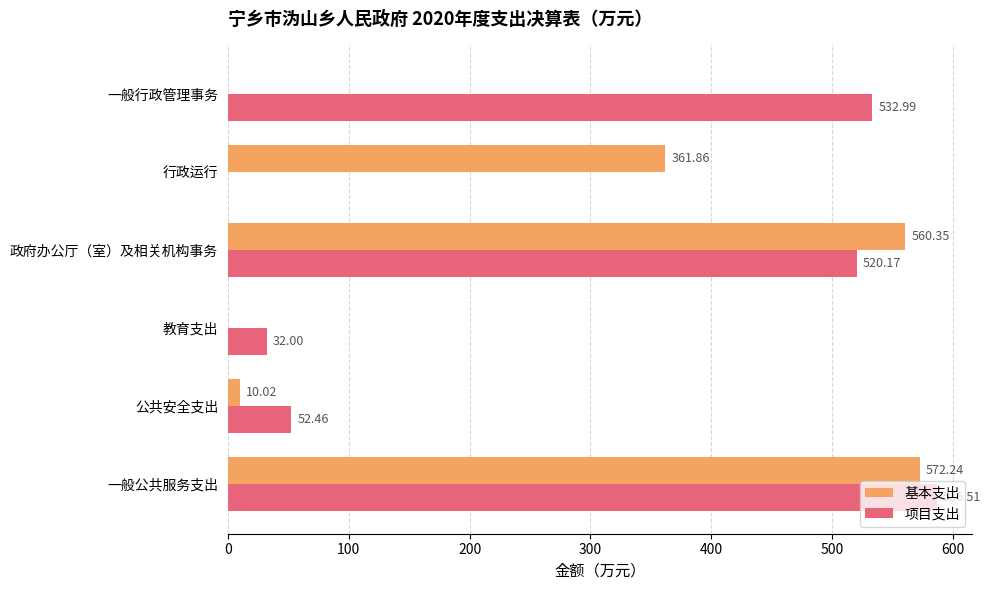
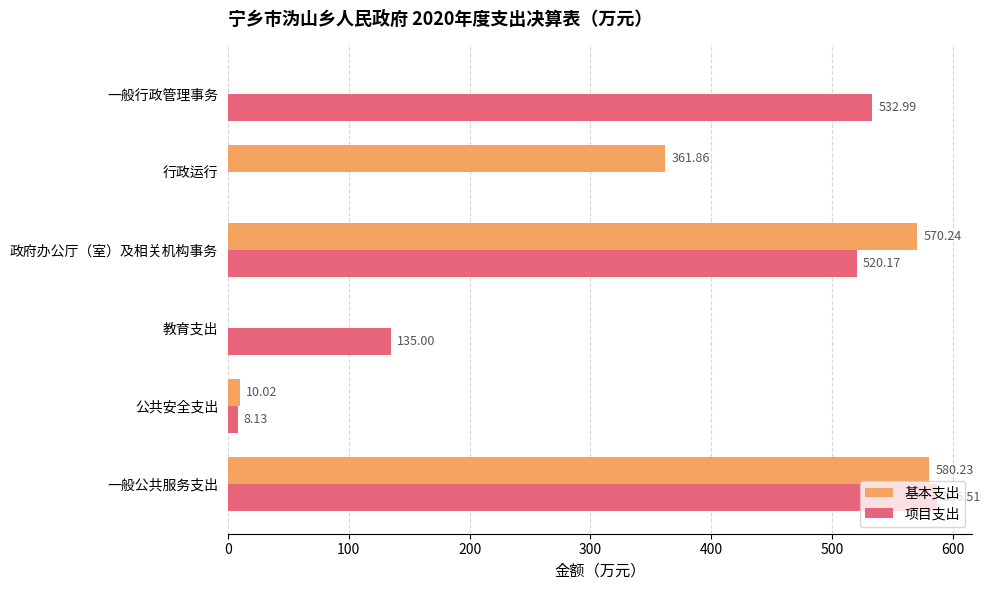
基本支出, 政府办公厅（室）及相关机构事务: 560.35 -> 570.24
项目支出, 教育支出: 32.00 -> 135.00
项目支出, 公共安全支出: 52.46 -> 8.13
基本支出, 一般公共服务支出: 572.24 -> 580.23
